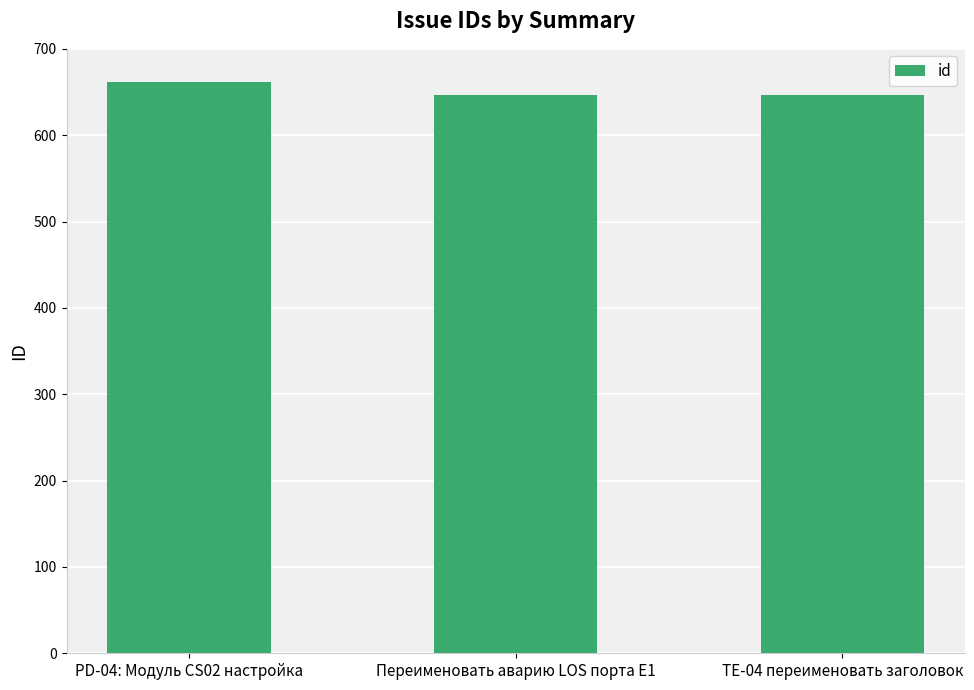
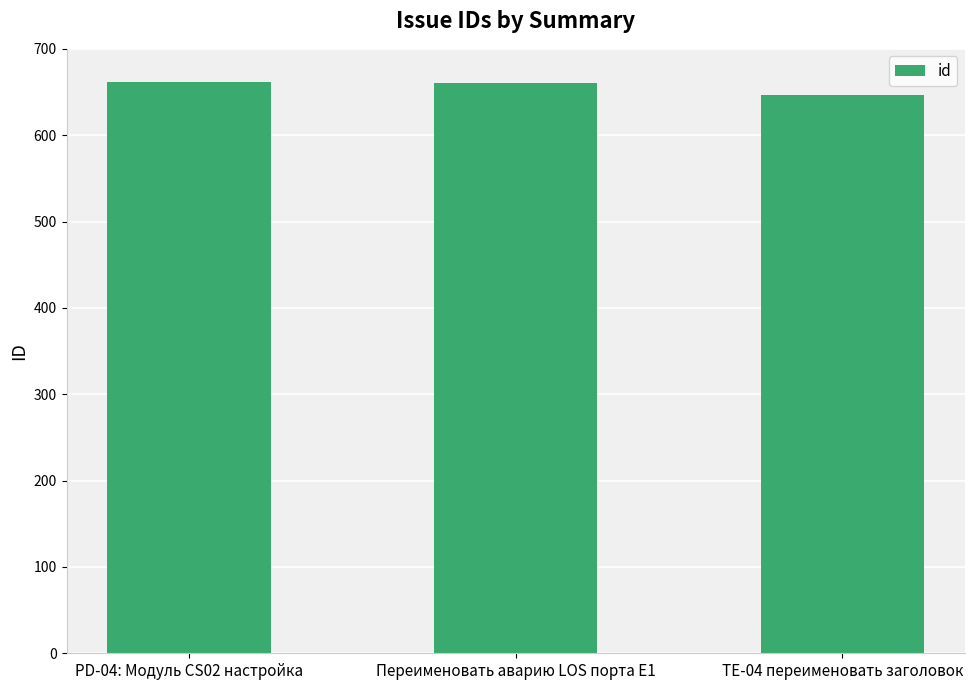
Переименовать аварию LOS порта E1: 650 -> 660
